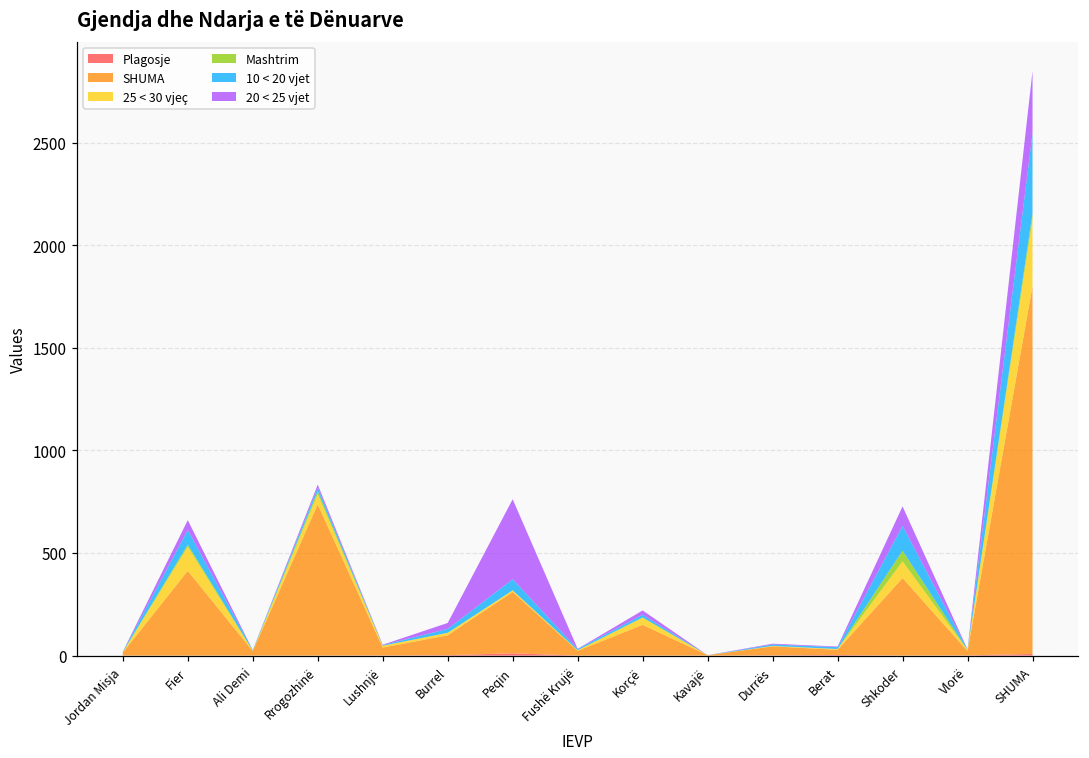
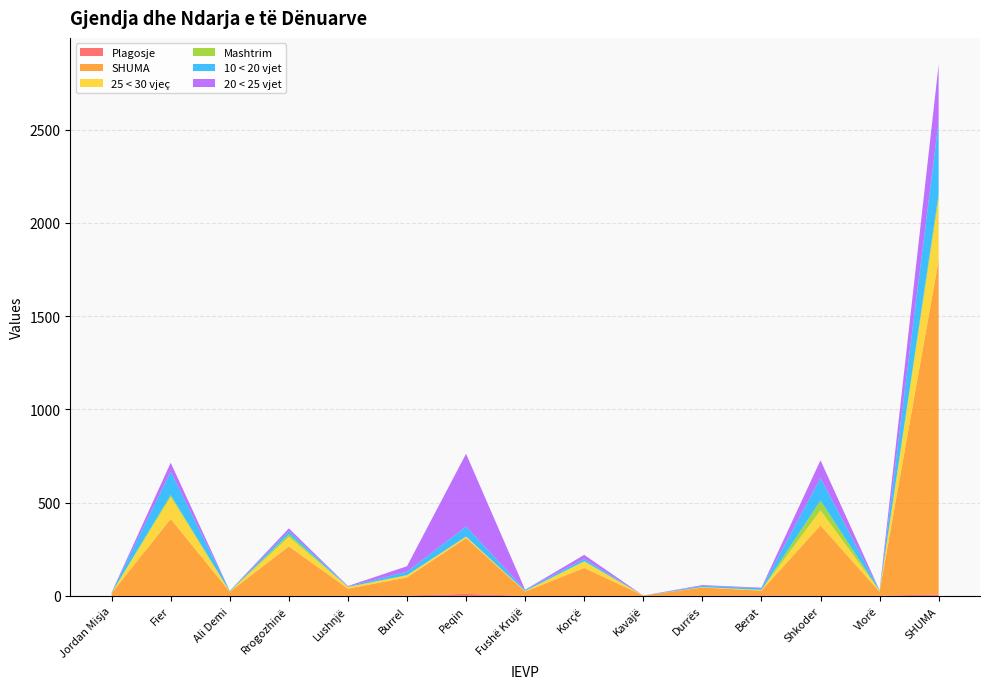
10 < 20 vjet, Fier: 70 -> 130
SHUMA, Rrogozhinë: 740 -> 270
